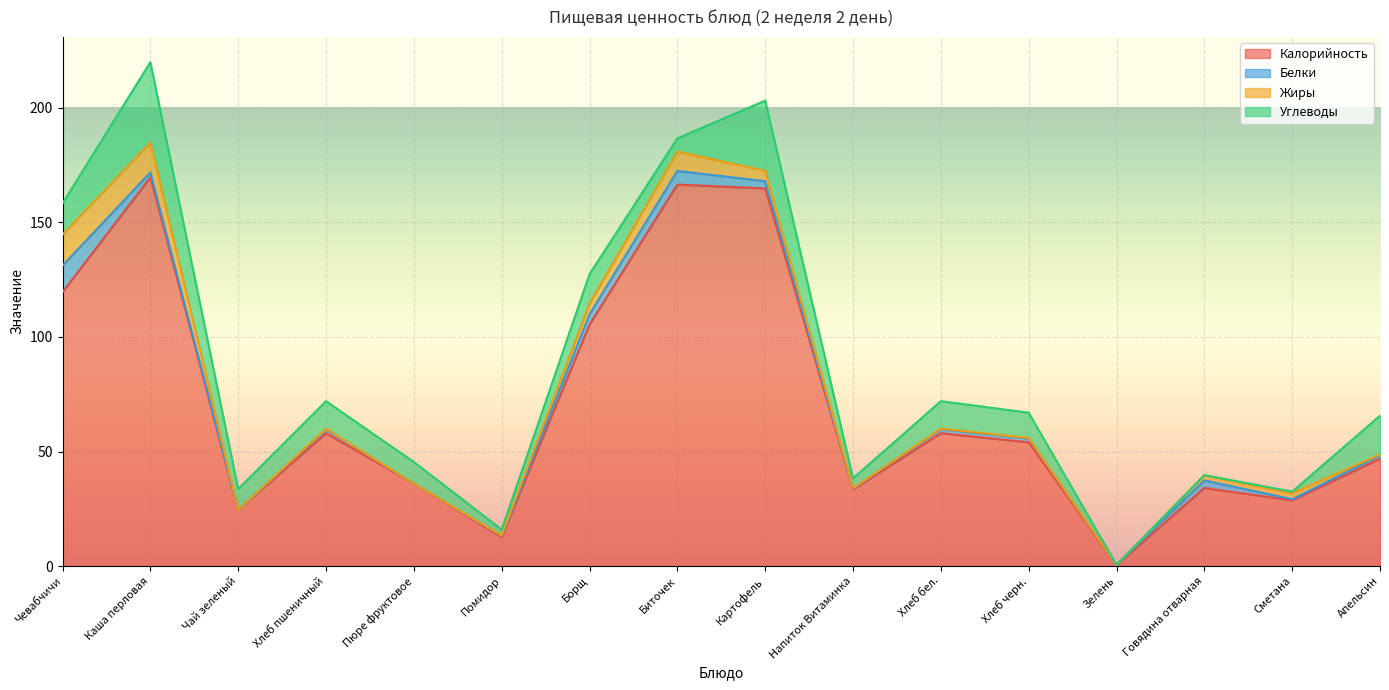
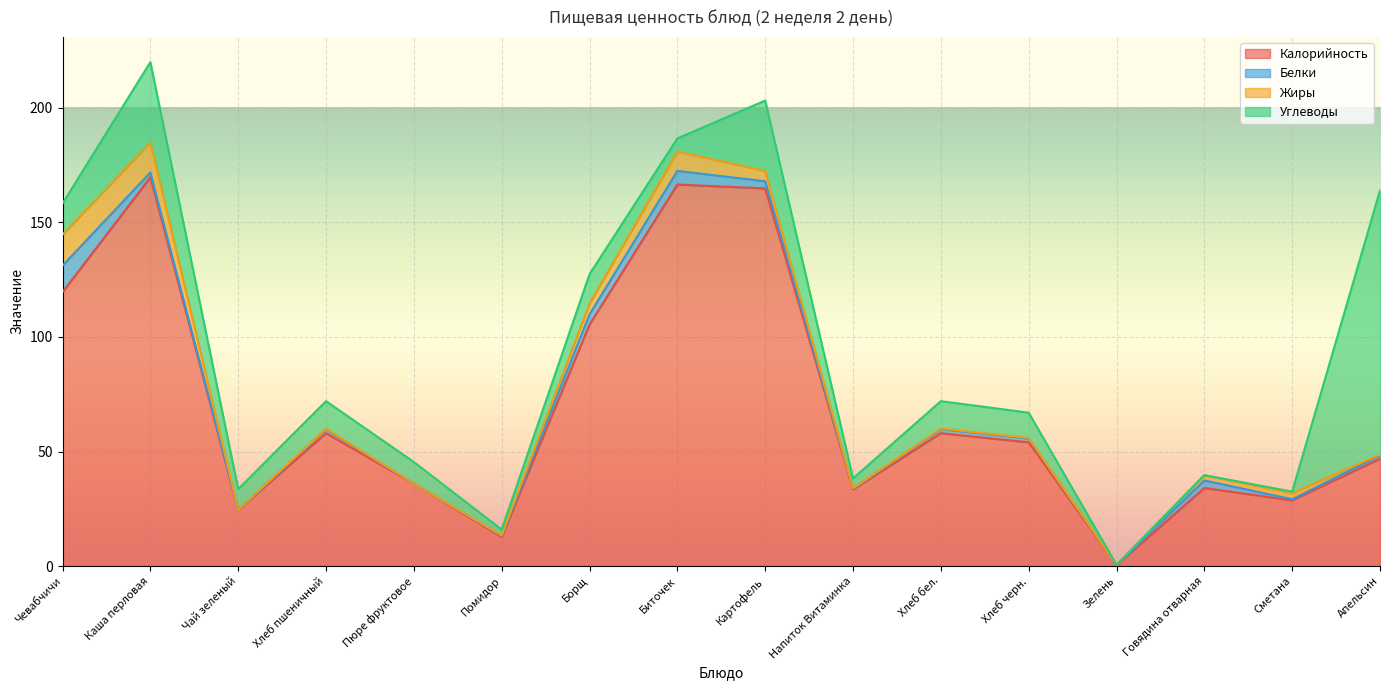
Углеводы, Апельсин: 17 -> 115
